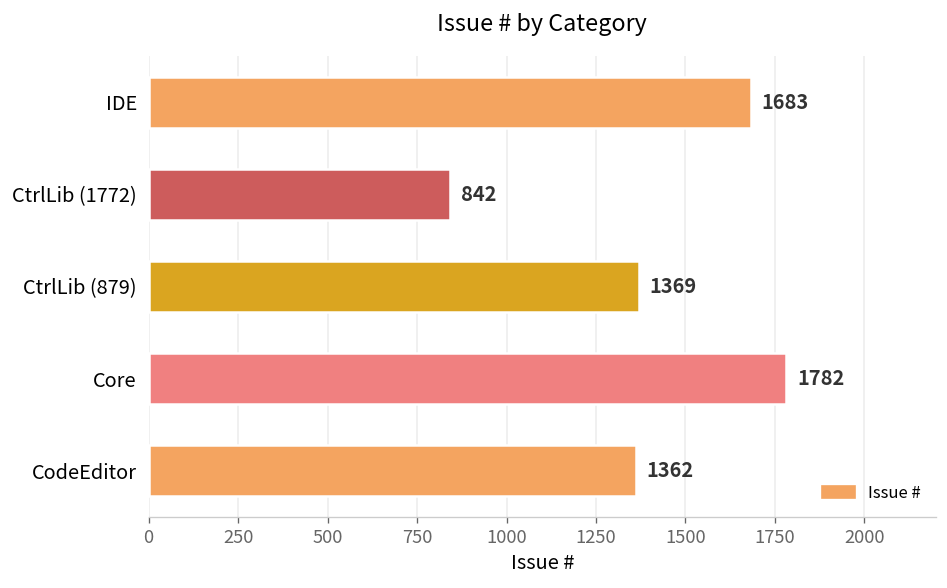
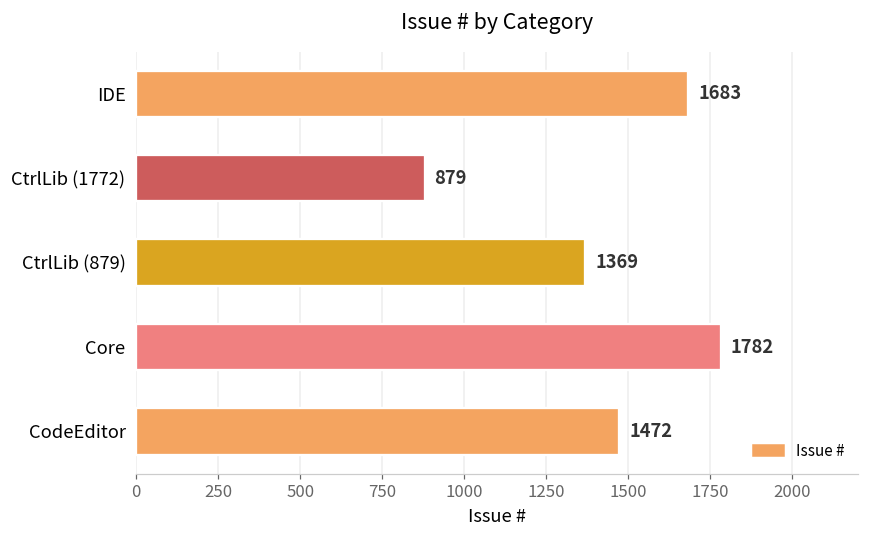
CtrlLib (1772): 842 -> 879
CodeEditor: 1362 -> 1472
